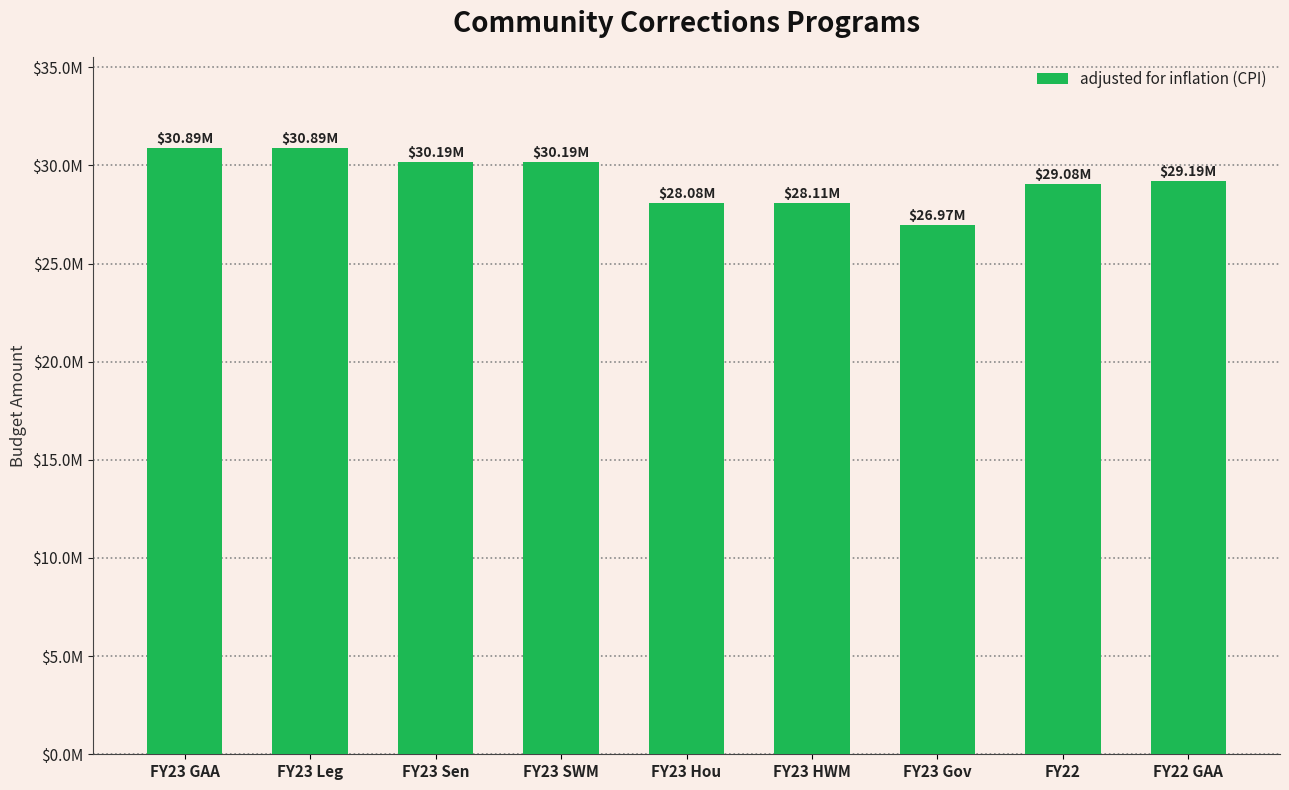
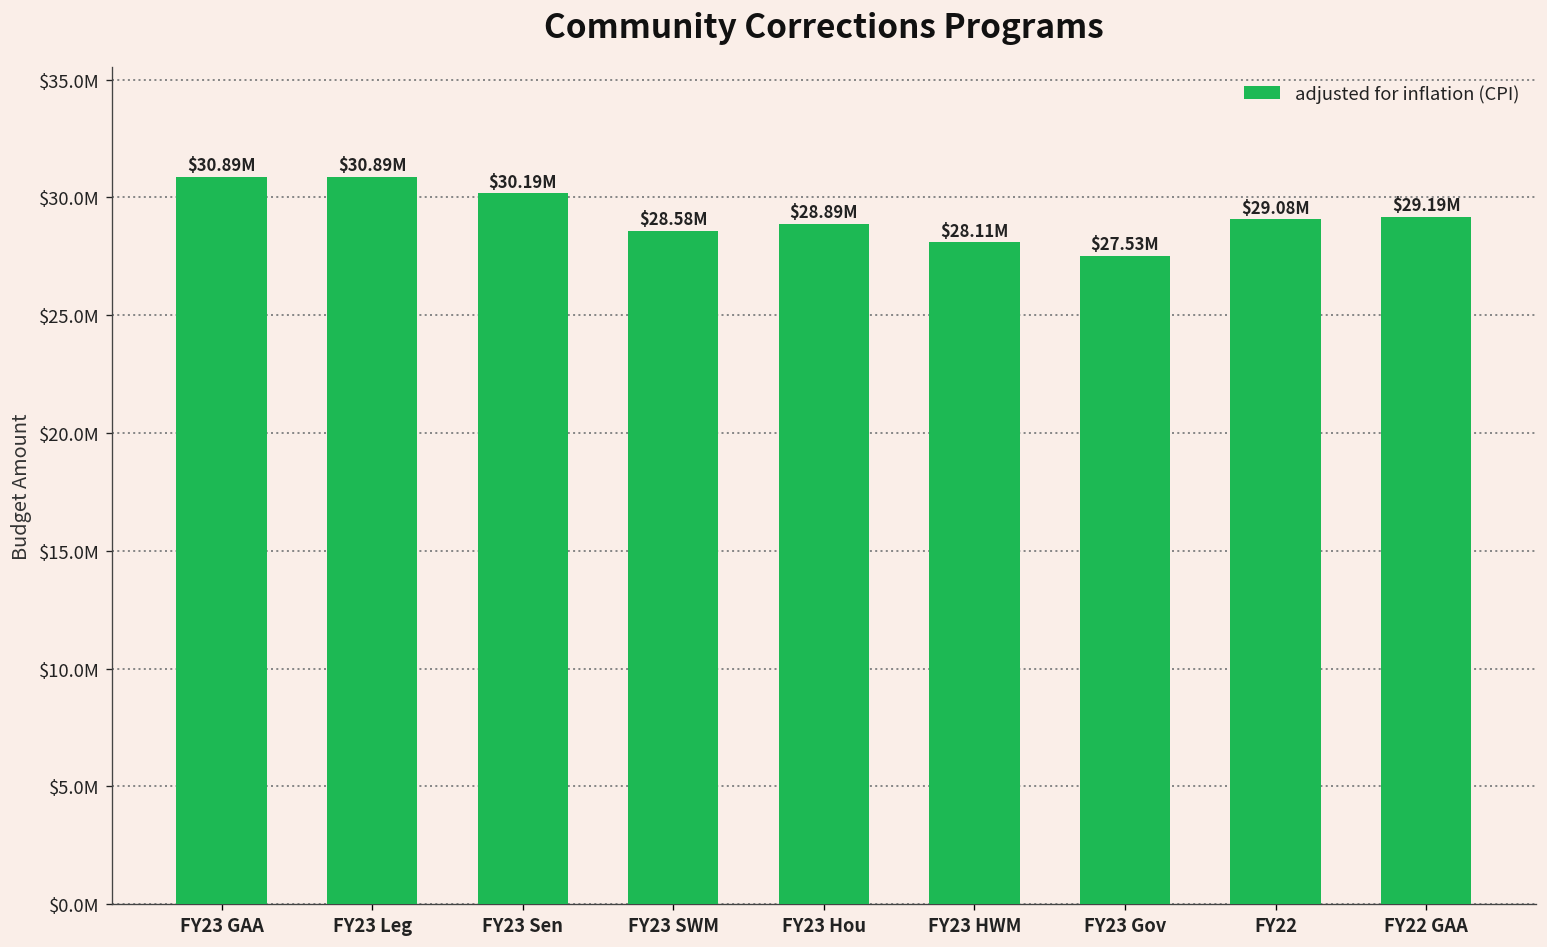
FY23 SWM: $30.19M -> $28.58M
FY23 Hou: $28.08M -> $28.89M
FY23 Gov: $26.97M -> $27.53M
